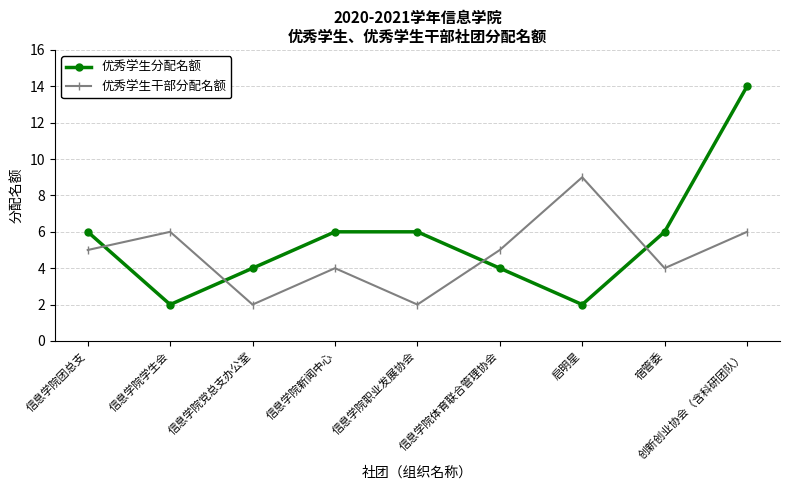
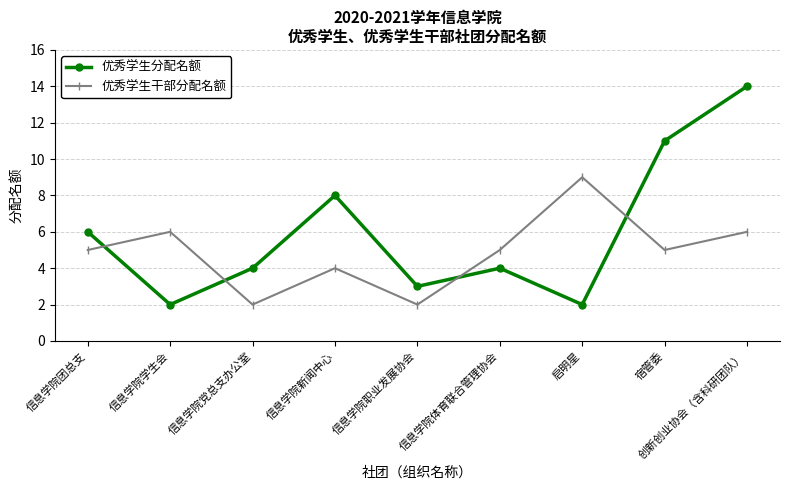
优秀学生分配名额, 信息学院新闻中心: 6 -> 8
优秀学生分配名额, 信息学院职业发展协会: 6 -> 3
优秀学生分配名额, 宿管委: 6 -> 11
优秀学生干部分配名额, 宿管委: 4 -> 5
